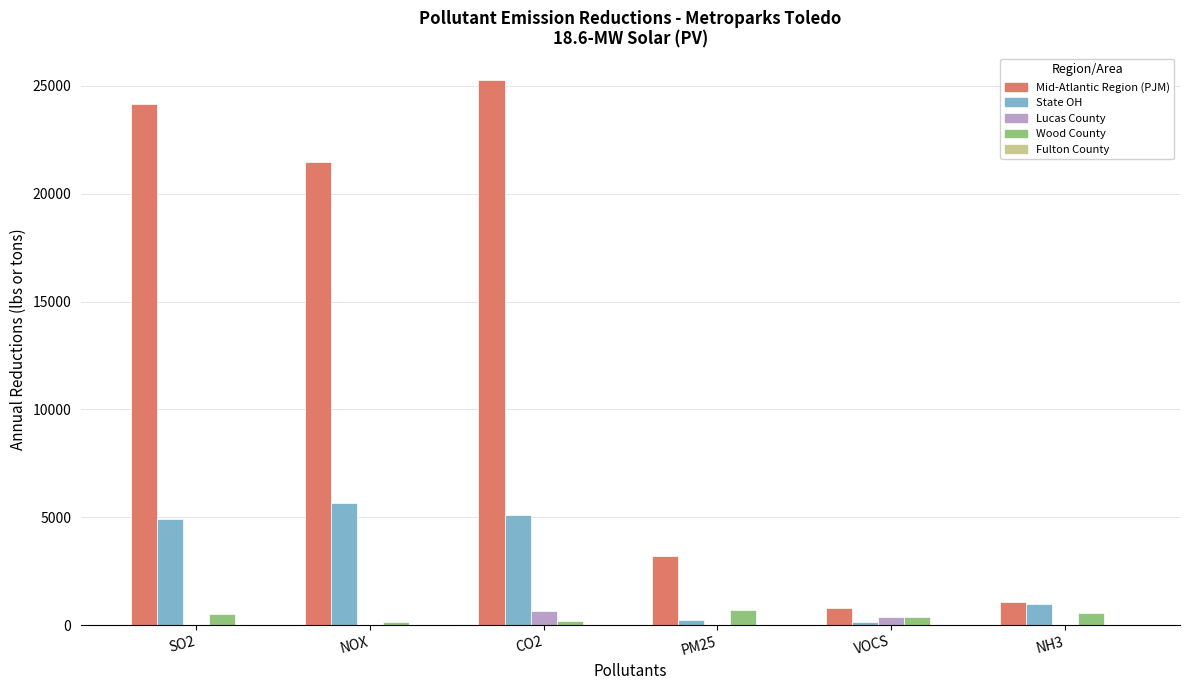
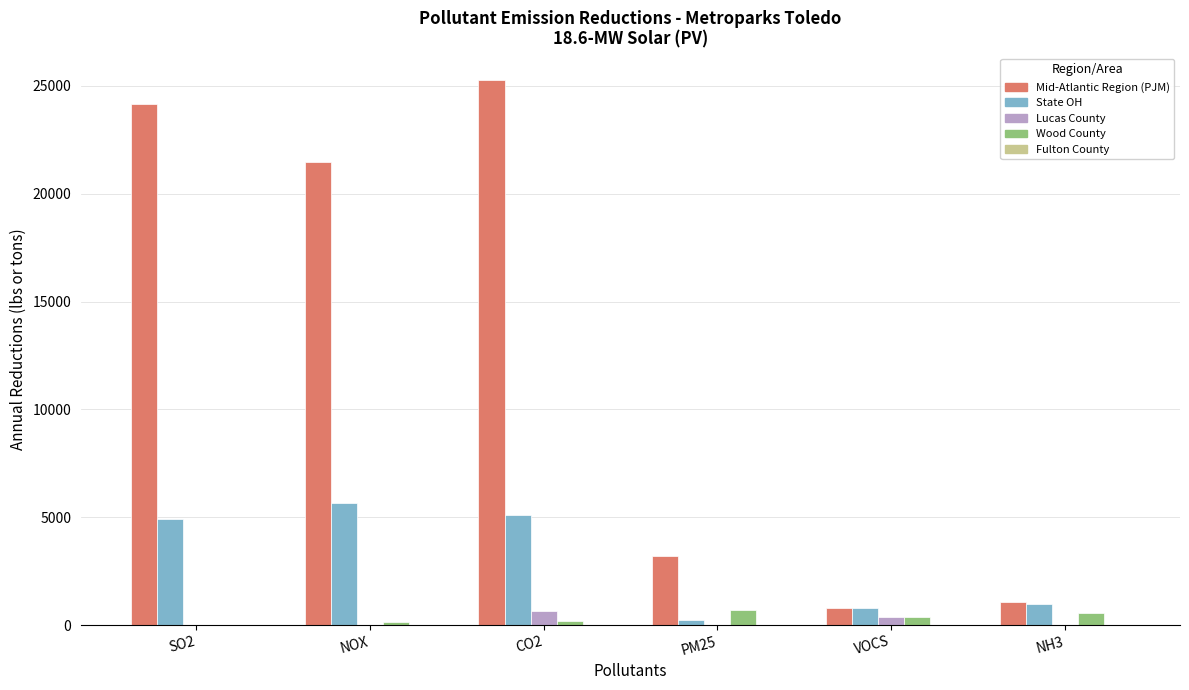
Wood County, SO2: 500 -> 0
State OH, VOCS: 100 -> 800
